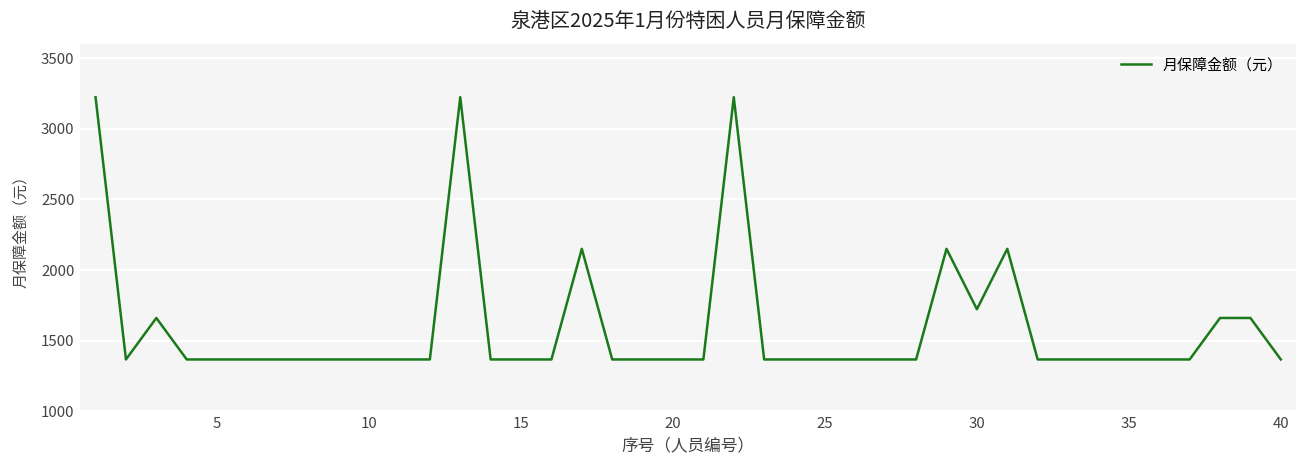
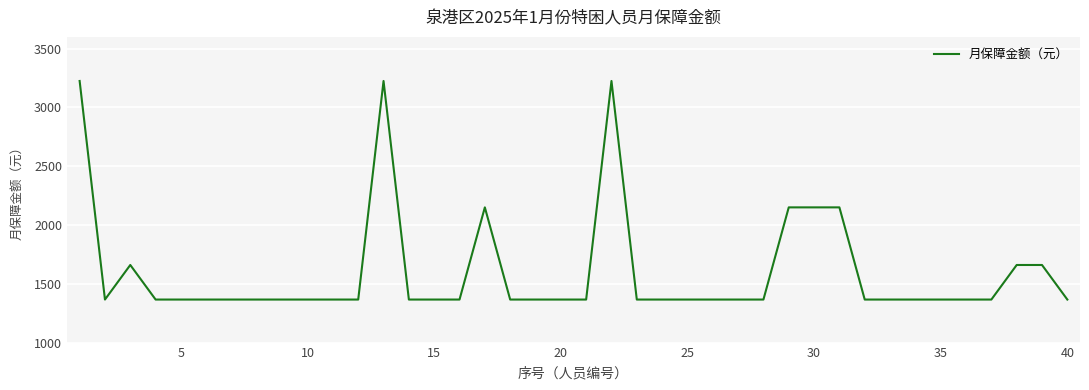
30: 1720 -> 2150
